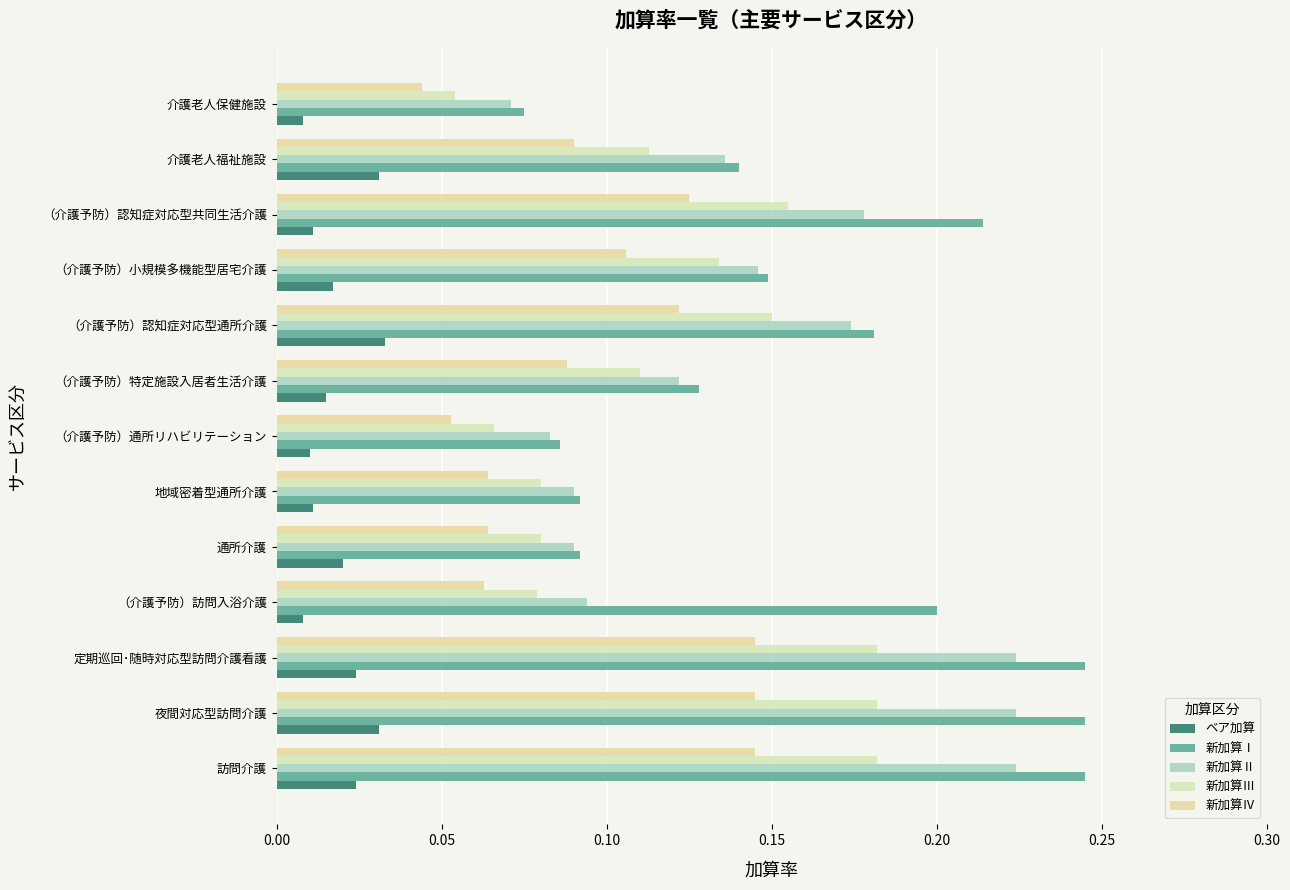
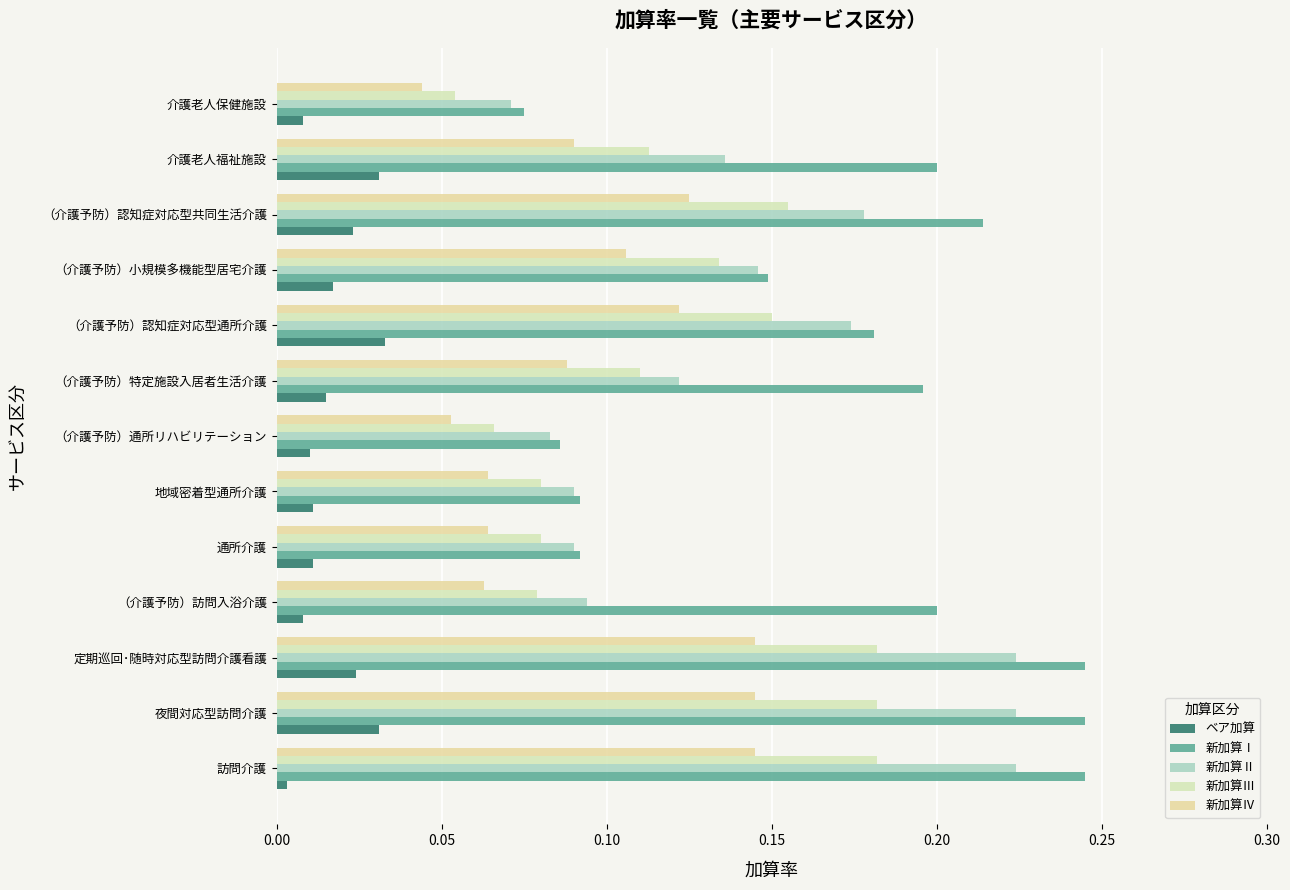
新加算Ⅰ, 介護老人福祉施設: 0.14 -> 0.20
ベア加算, （介護予防）認知症対応型共同生活介護: 0.011 -> 0.023
新加算Ⅰ, （介護予防）特定施設入居者生活介護: 0.128 -> 0.196
ベア加算, 通所介護: 0.020 -> 0.011
ベア加算, 訪問介護: 0.024 -> 0.003
